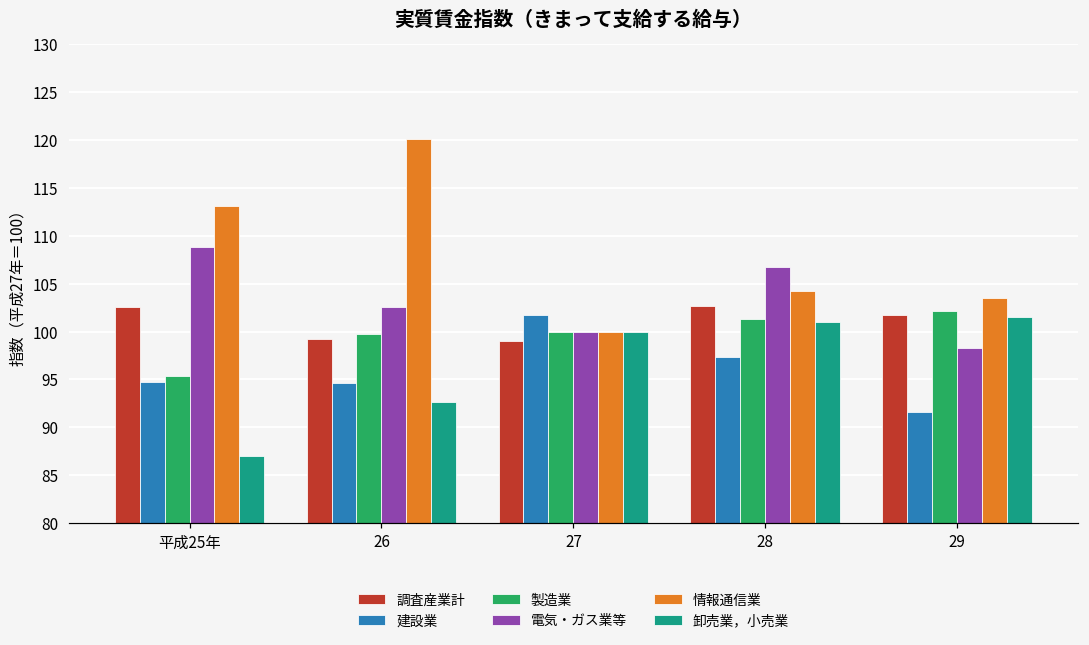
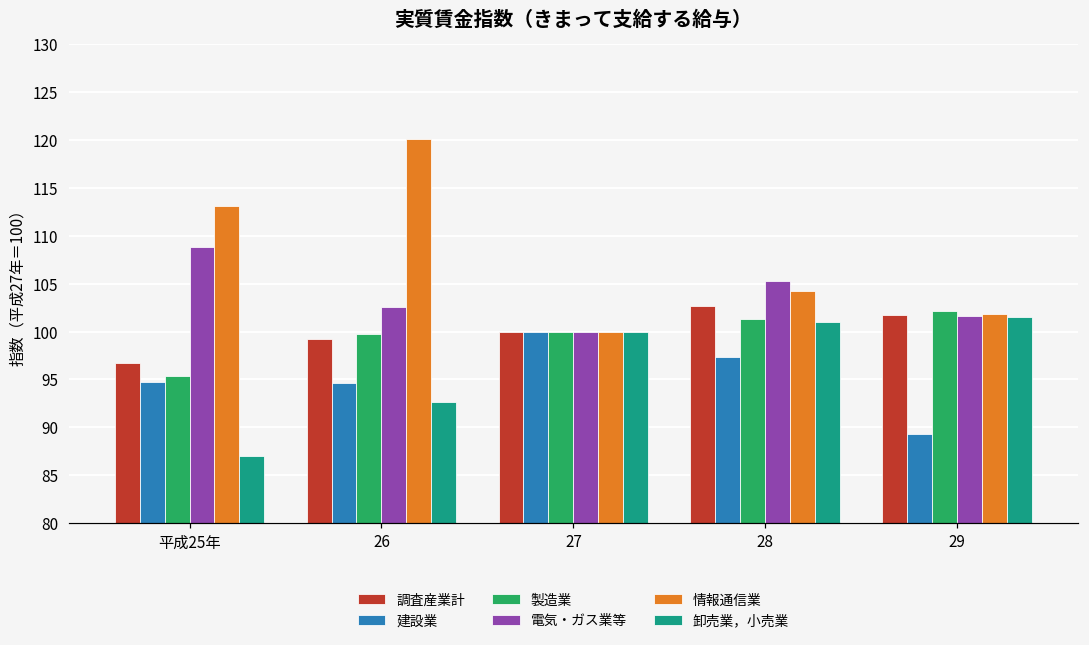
調査産業計, 平成25年: 103 -> 97
調査産業計, 27: 99 -> 100
建設業, 27: 102 -> 100
電気・ガス業等, 28: 107 -> 105
建設業, 29: 92 -> 89
電気・ガス業等, 29: 98 -> 102
情報通信業, 29: 104 -> 102
